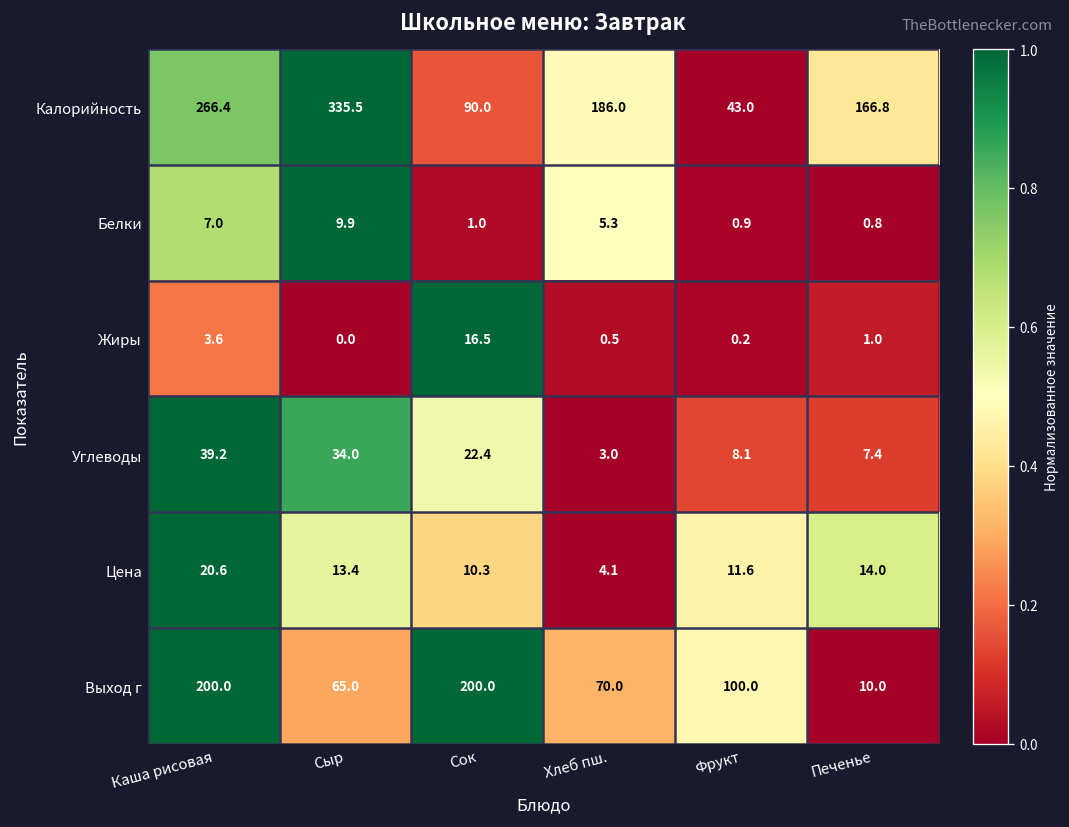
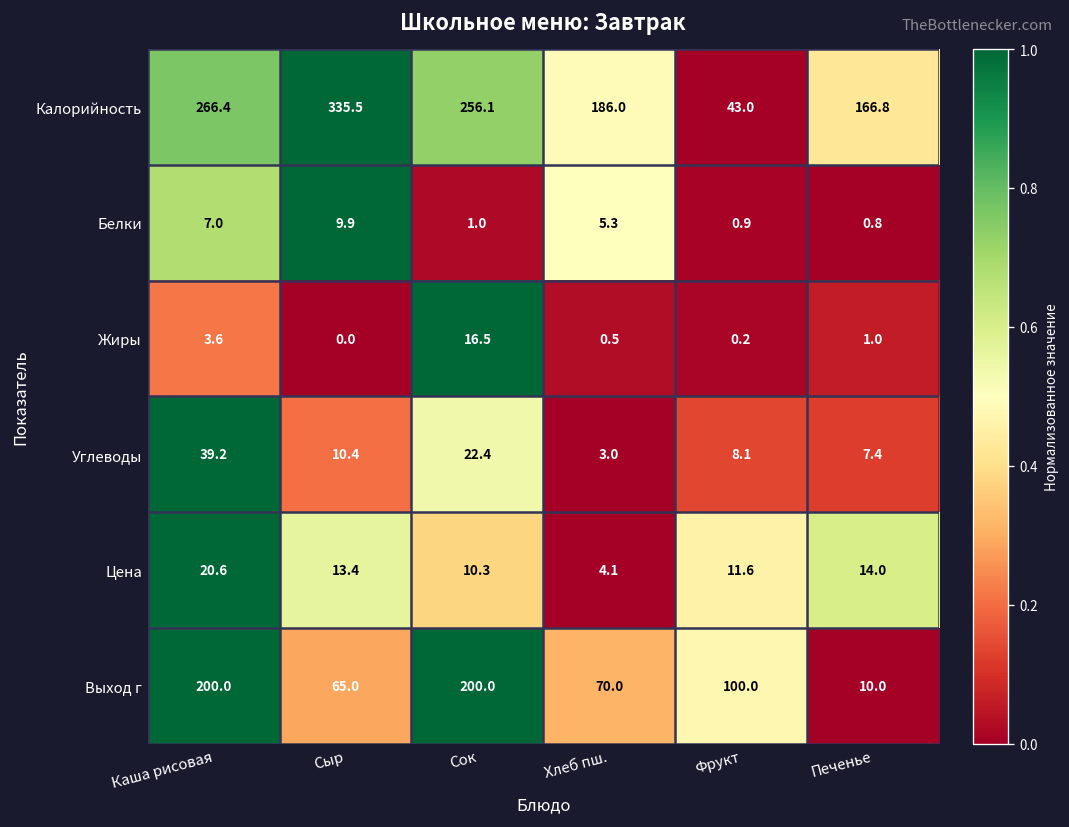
Калорийность, Сок: 90.0 -> 256.1
Углеводы, Сыр: 34.0 -> 10.4
